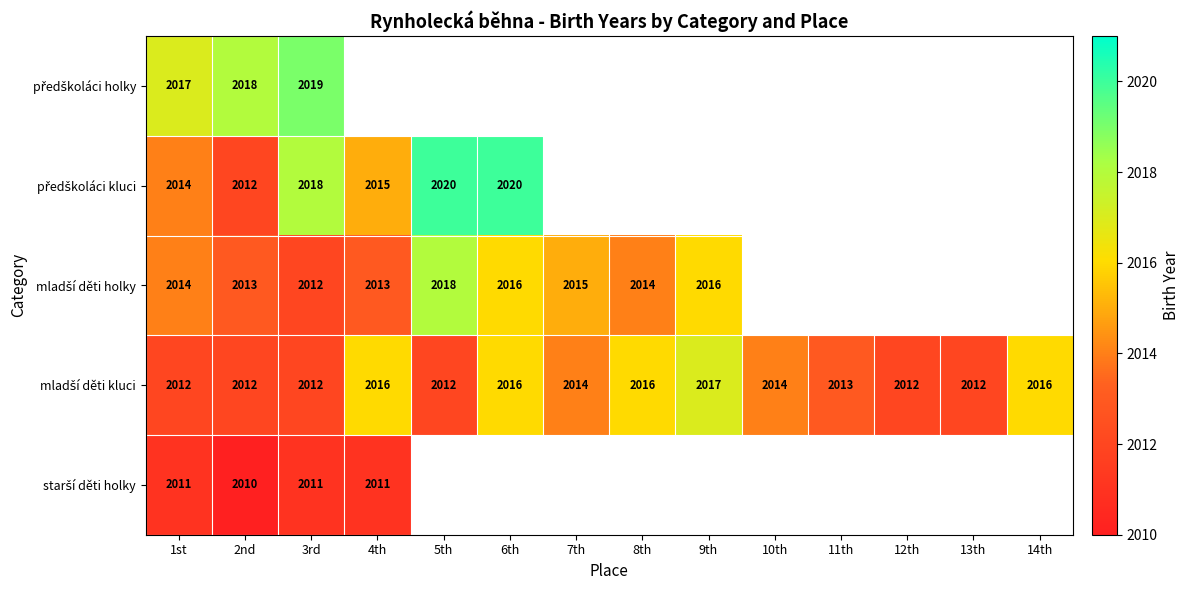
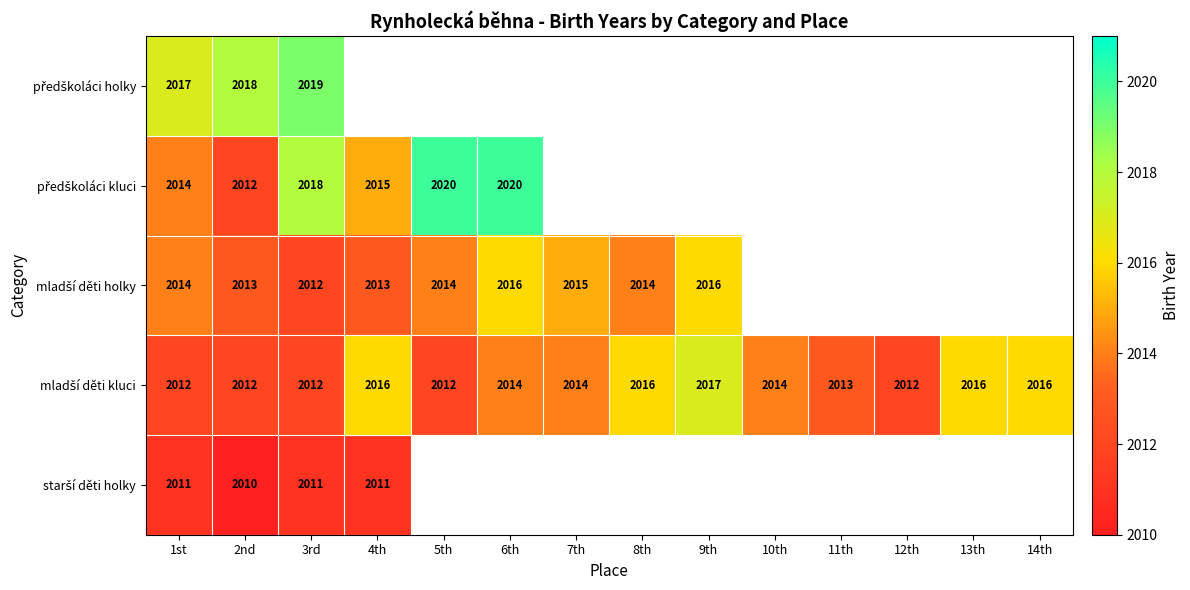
mladší děti holky, 5th: 2018 -> 2014
mladší děti kluci, 6th: 2016 -> 2014
mladší děti kluci, 13th: 2012 -> 2016
